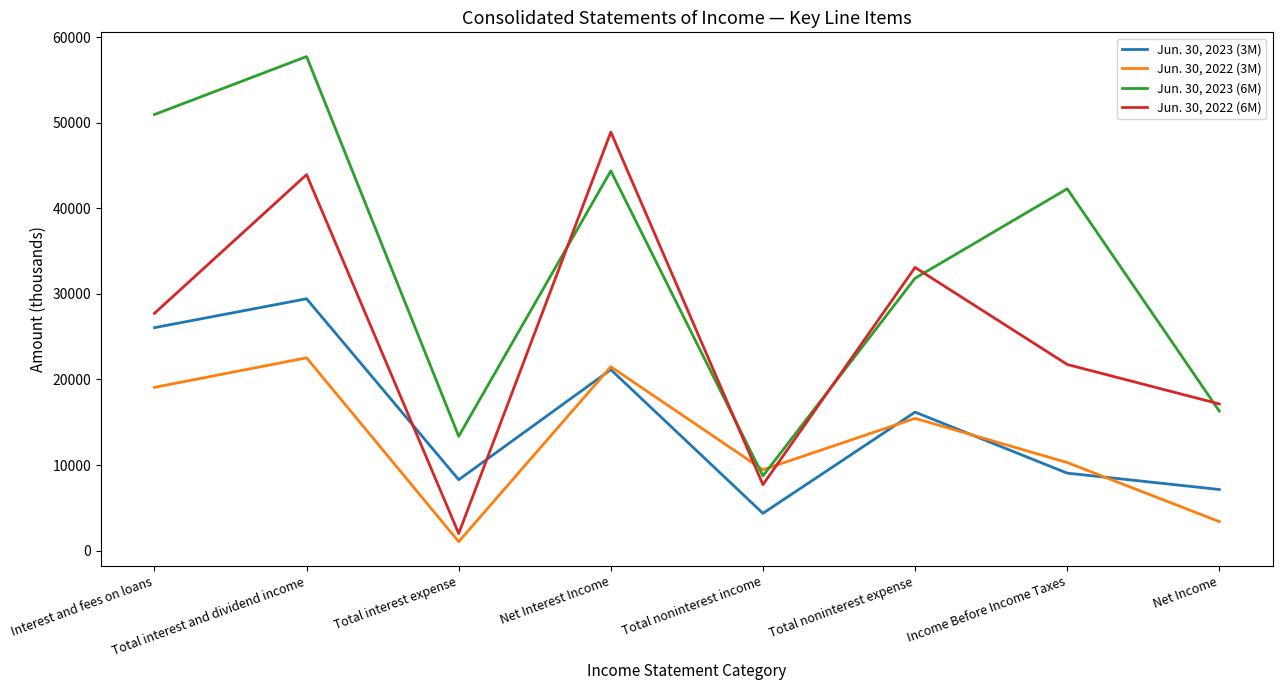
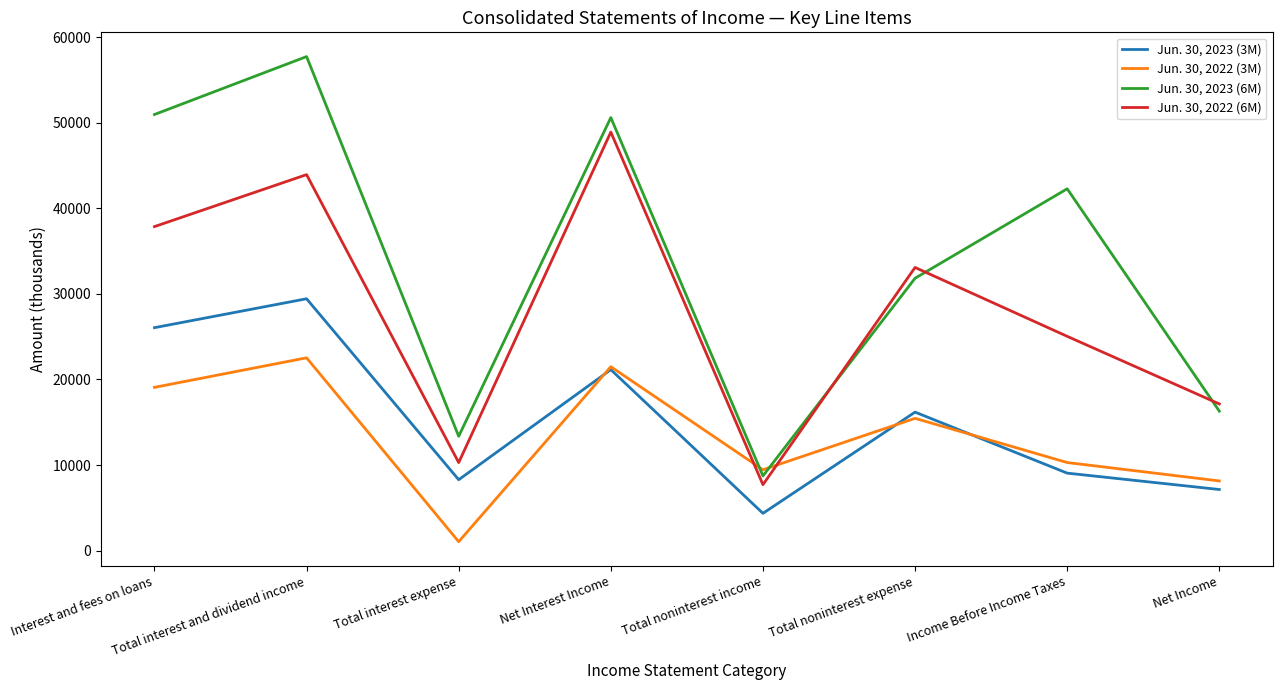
Jun. 30, 2022 (6M), Interest and fees on loans: 28000 -> 38000
Jun. 30, 2022 (6M), Total interest expense: 2000 -> 10000
Jun. 30, 2023 (6M), Net Interest Income: 44000 -> 51000
Jun. 30, 2022 (6M), Income Before Income Taxes: 22000 -> 25000
Jun. 30, 2022 (3M), Net Income: 3000 -> 8000
